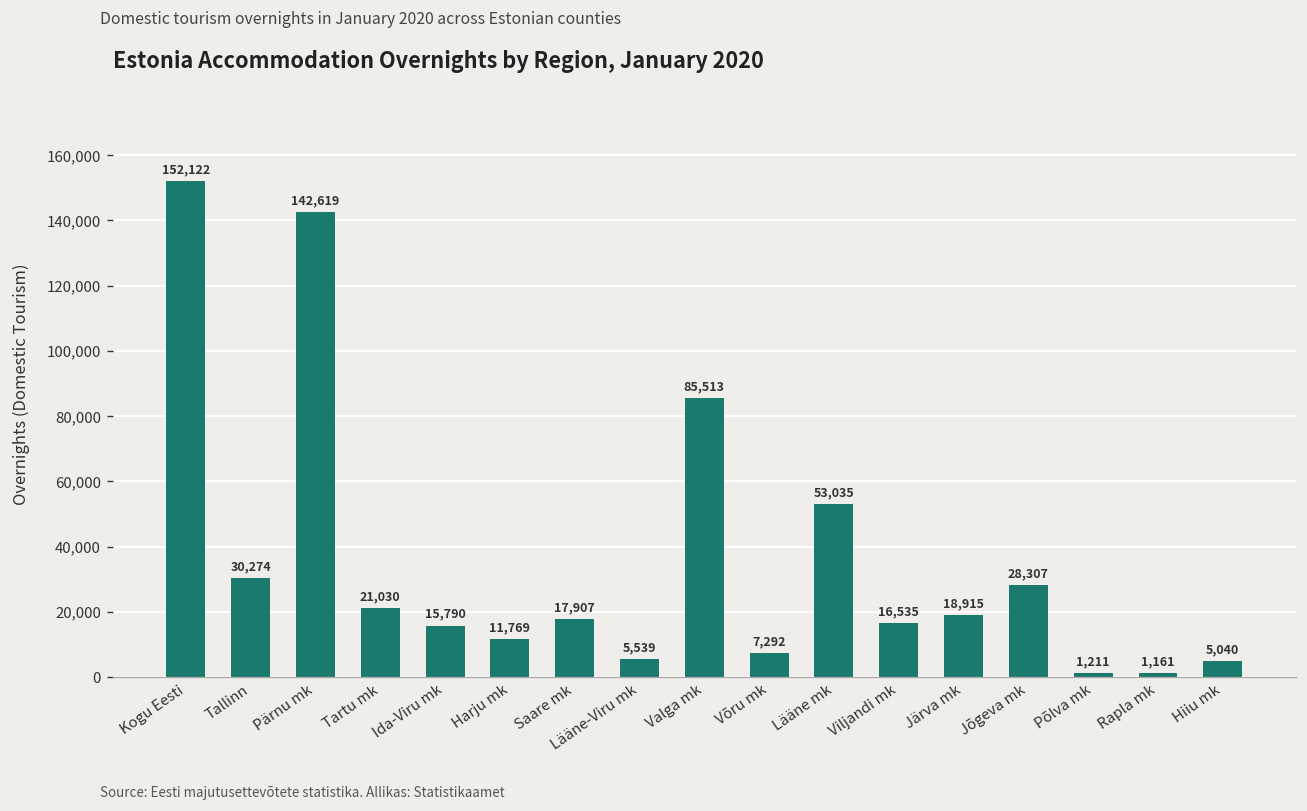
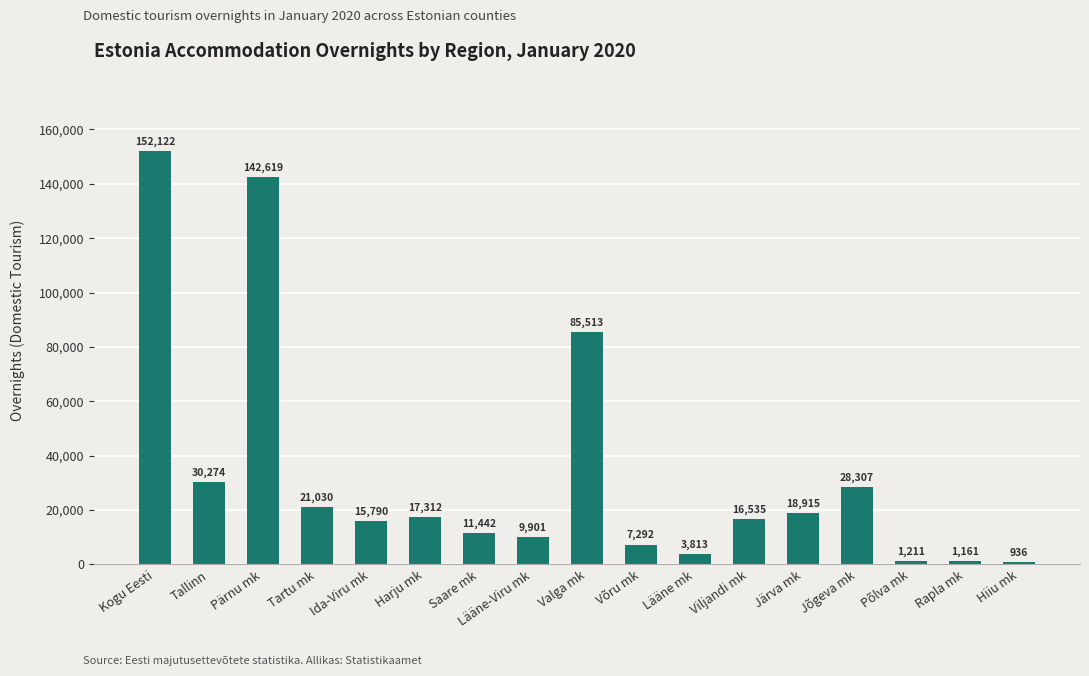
Harju mk: 11,769 -> 17,312
Saare mk: 17,907 -> 11,442
Lääne-Viru mk: 5,539 -> 9,901
Lääne mk: 53,035 -> 3,813
Hiiu mk: 5,040 -> 936
